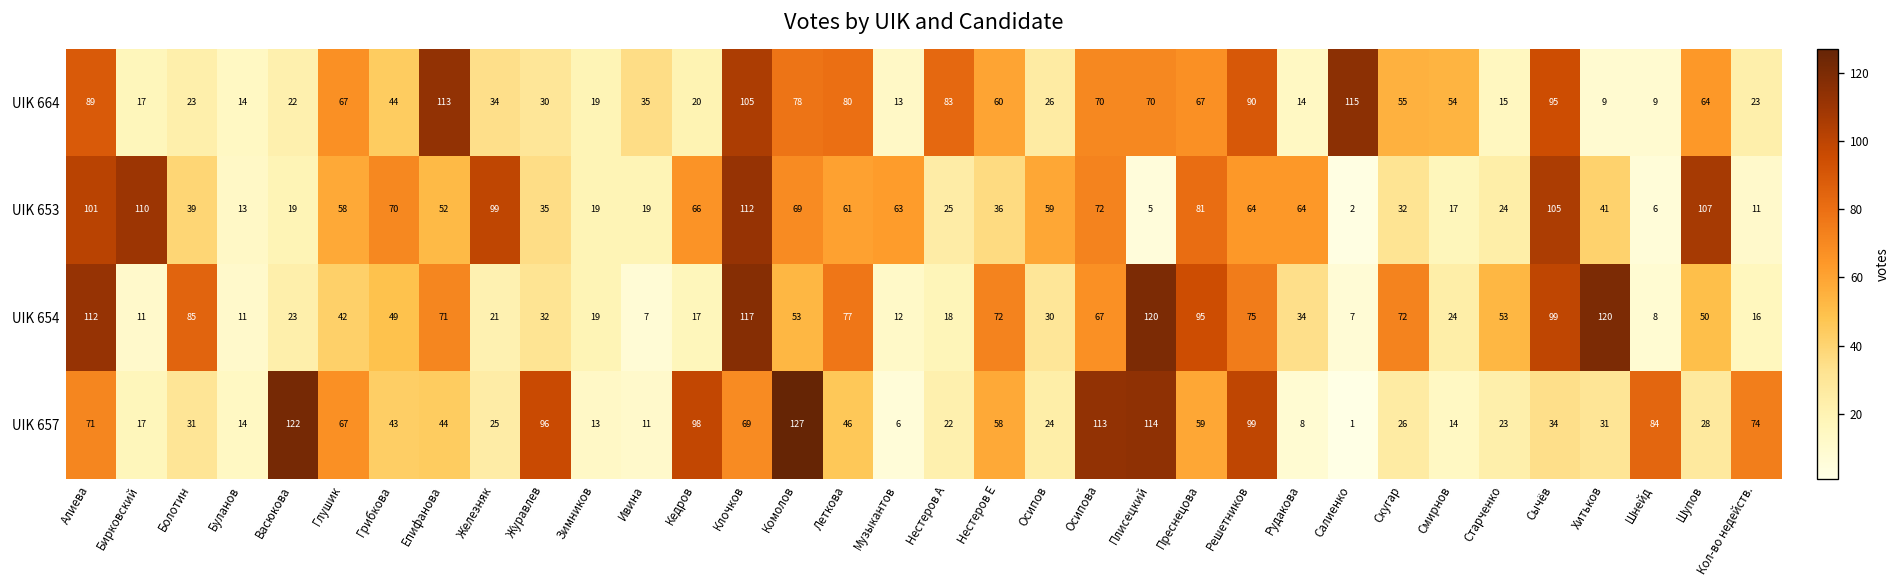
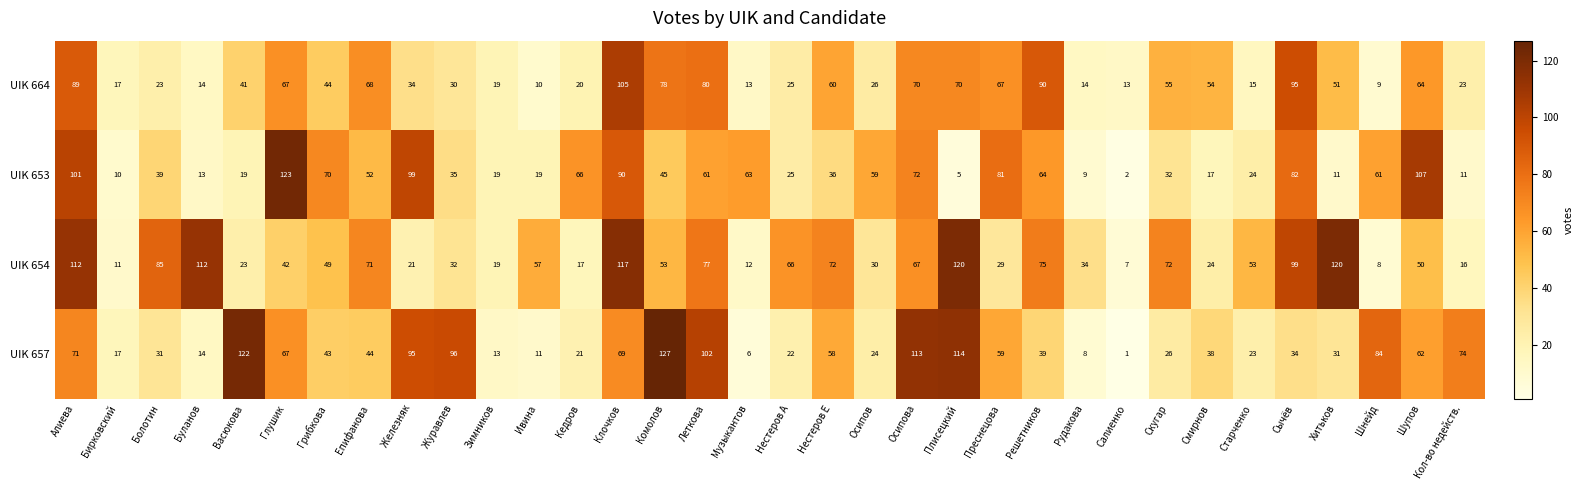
UIK 664, Васюкова: 22 -> 41
UIK 664, Епифанова: 113 -> 68
UIK 664, Ивина: 35 -> 10
UIK 664, Нестеров А: 83 -> 25
UIK 664, Салиенко: 115 -> 13
UIK 664, Хитьков: 9 -> 51
UIK 653, Бирковский: 110 -> 10
UIK 653, Глушик: 58 -> 123
UIK 653, Клочков: 112 -> 90
UIK 653, Комолов: 69 -> 45
UIK 653, Рудакова: 64 -> 9
UIK 653, Сычёв: 105 -> 82
UIK 653, Хитьков: 41 -> 11
UIK 653, Шнейд: 6 -> 61
UIK 654, Буланов: 11 -> 112
UIK 654, Ивина: 7 -> 57
UIK 654, Нестеров А: 18 -> 66
UIK 654, Преснецова: 95 -> 29
UIK 657, Железняк: 25 -> 95
UIK 657, Кедров: 98 -> 21
UIK 657, Леткова: 46 -> 102
UIK 657, Решетников: 99 -> 39
UIK 657, Смирнов: 14 -> 38
UIK 657, Шупов: 28 -> 62
